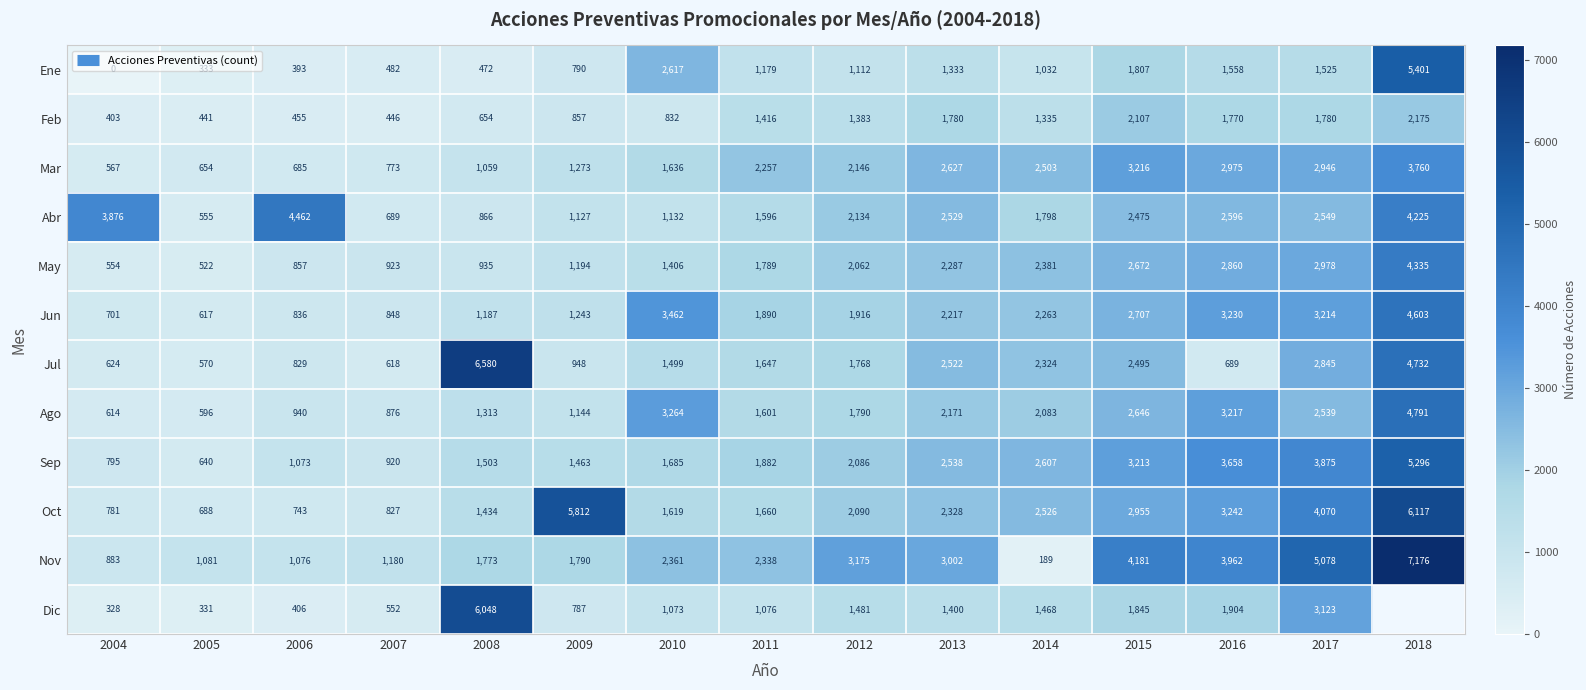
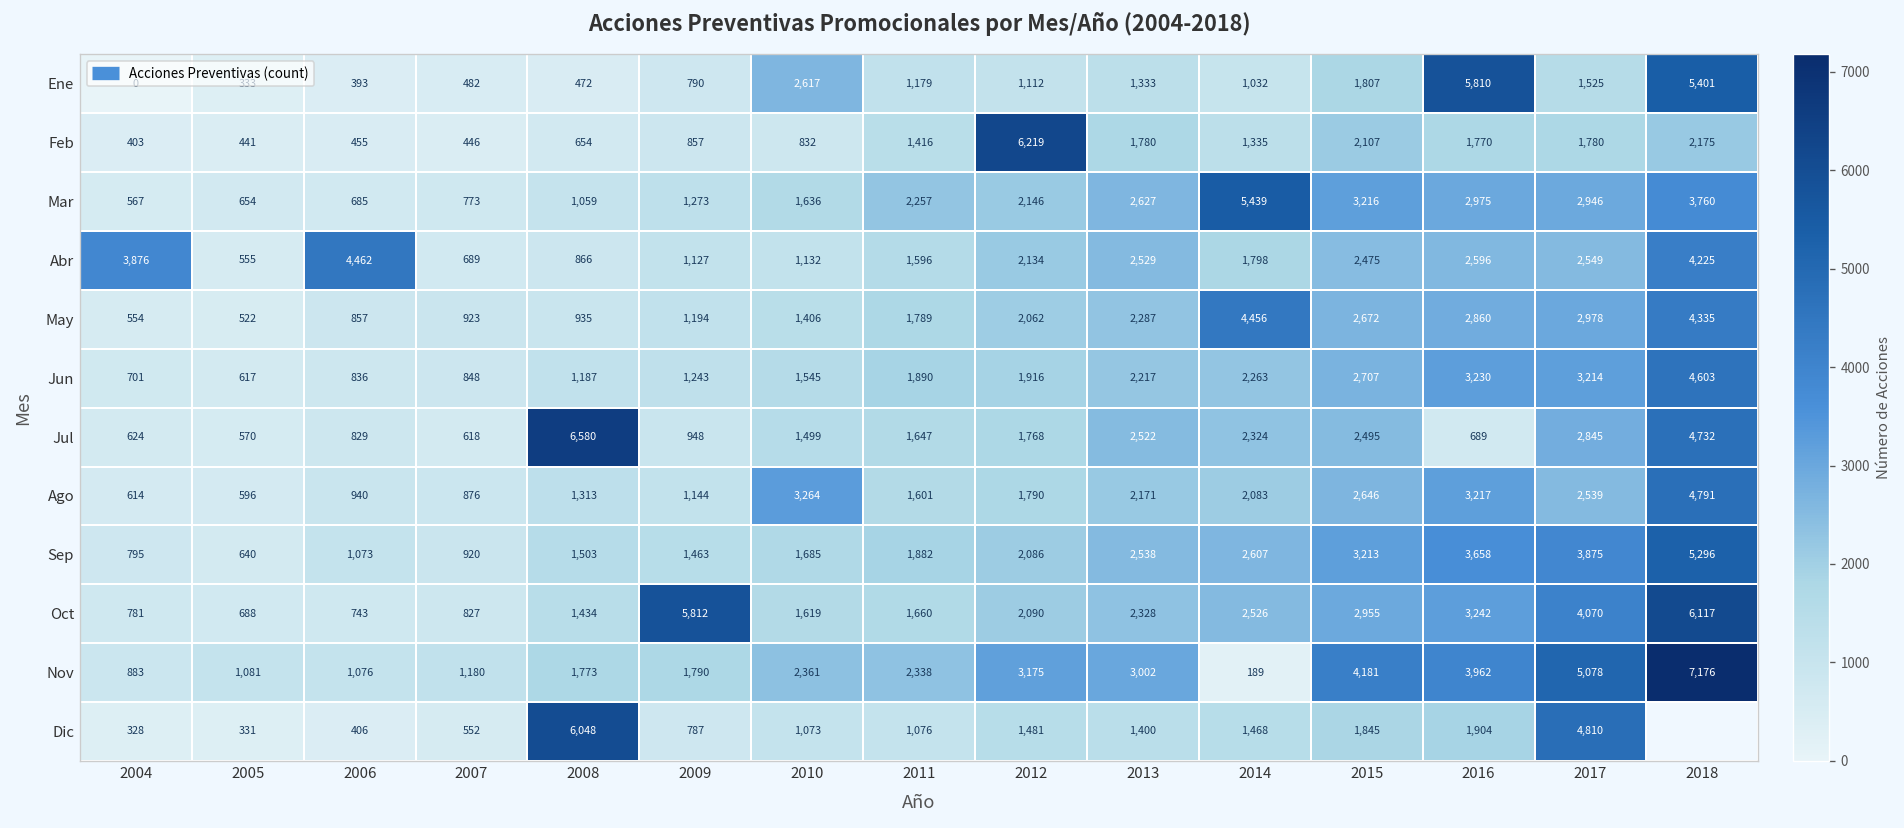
Ene, 2016: 1,558 -> 5,810
Feb, 2012: 1,383 -> 6,219
Mar, 2014: 2,503 -> 5,439
May, 2014: 2,381 -> 4,456
Jun, 2010: 3,462 -> 1,545
Dic, 2017: 3,123 -> 4,810
